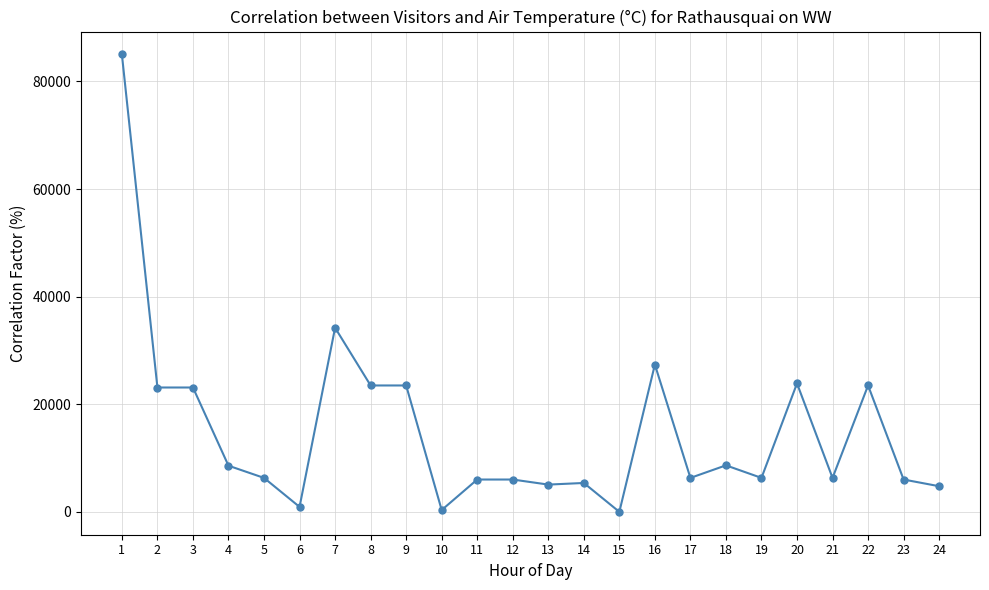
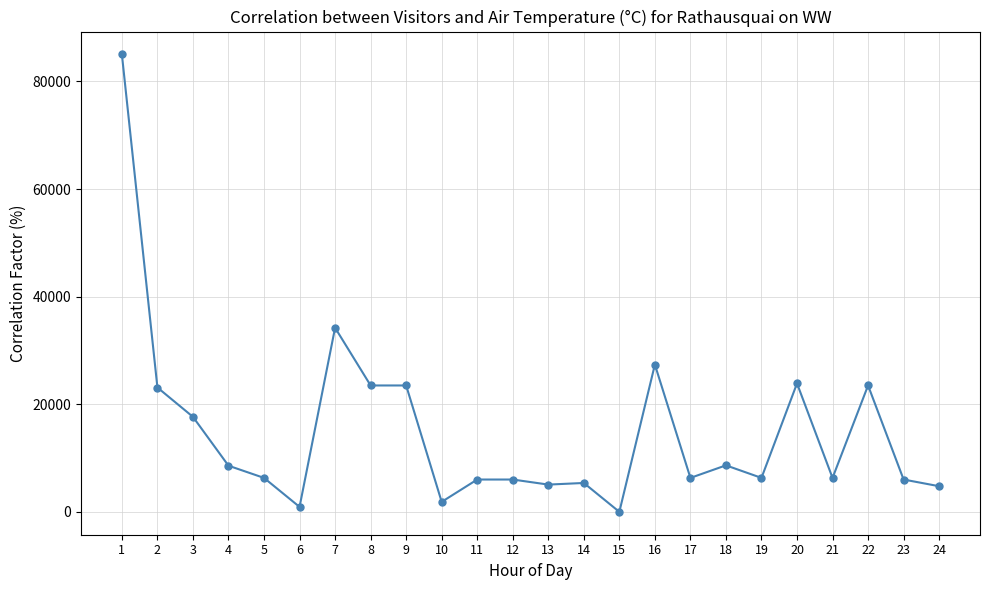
3: 23000 -> 18000
10: 0 -> 2000
